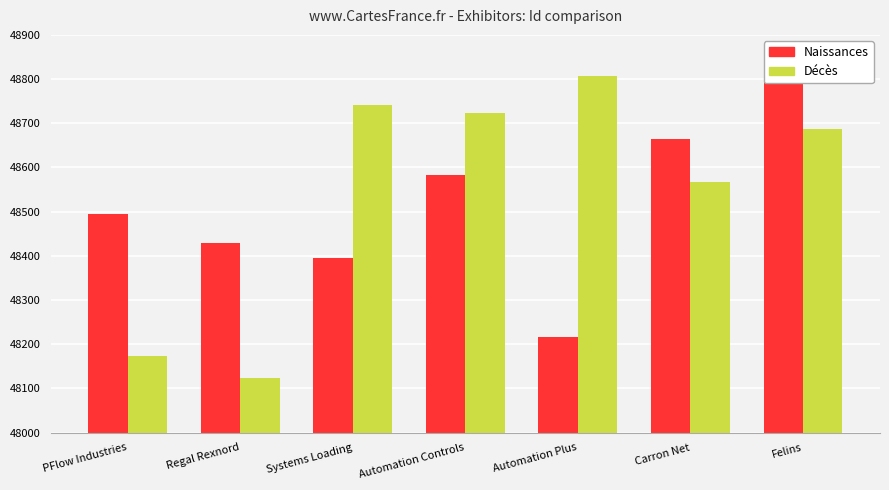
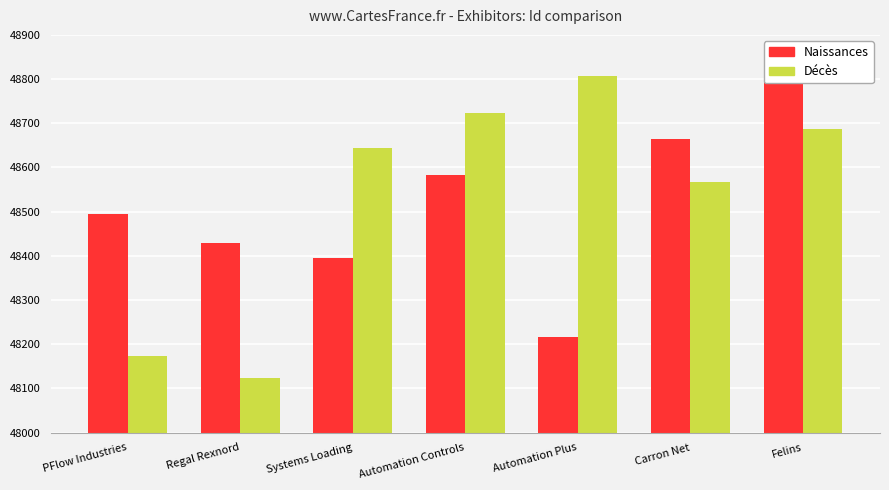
Décès, Systems Loading: 48740 -> 48650
